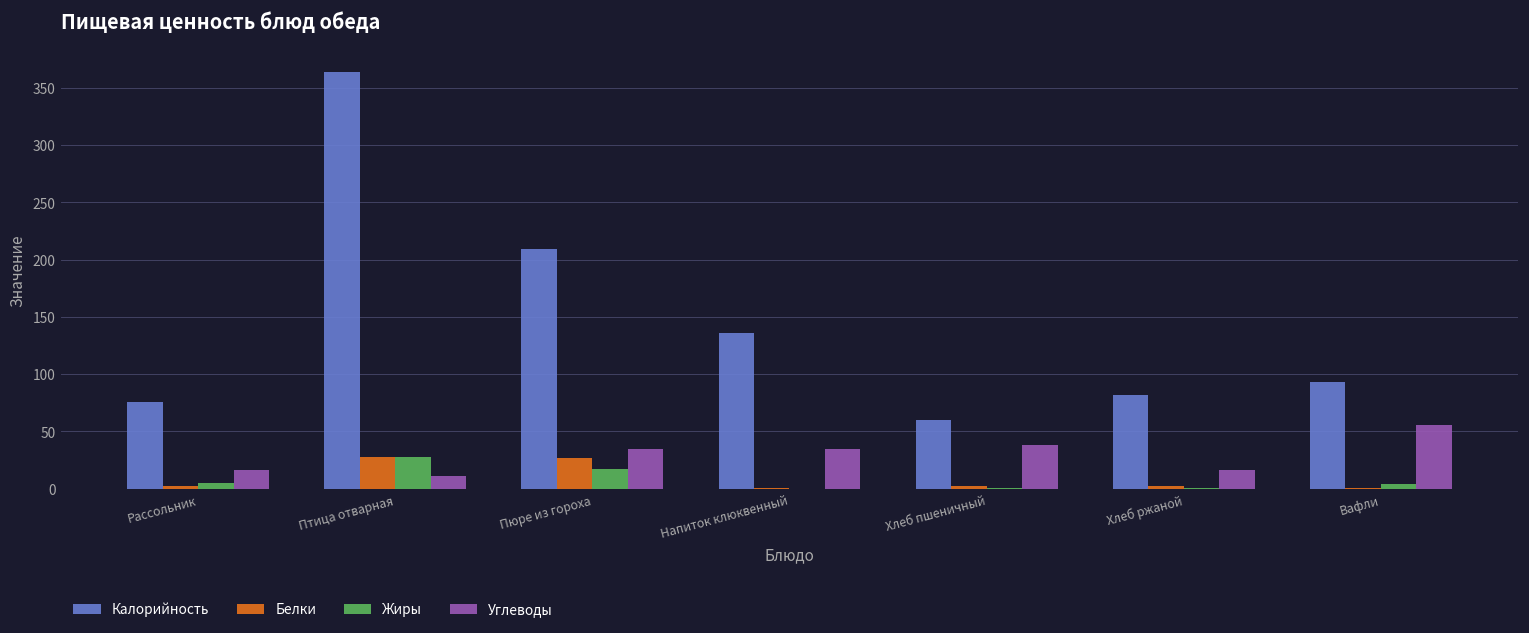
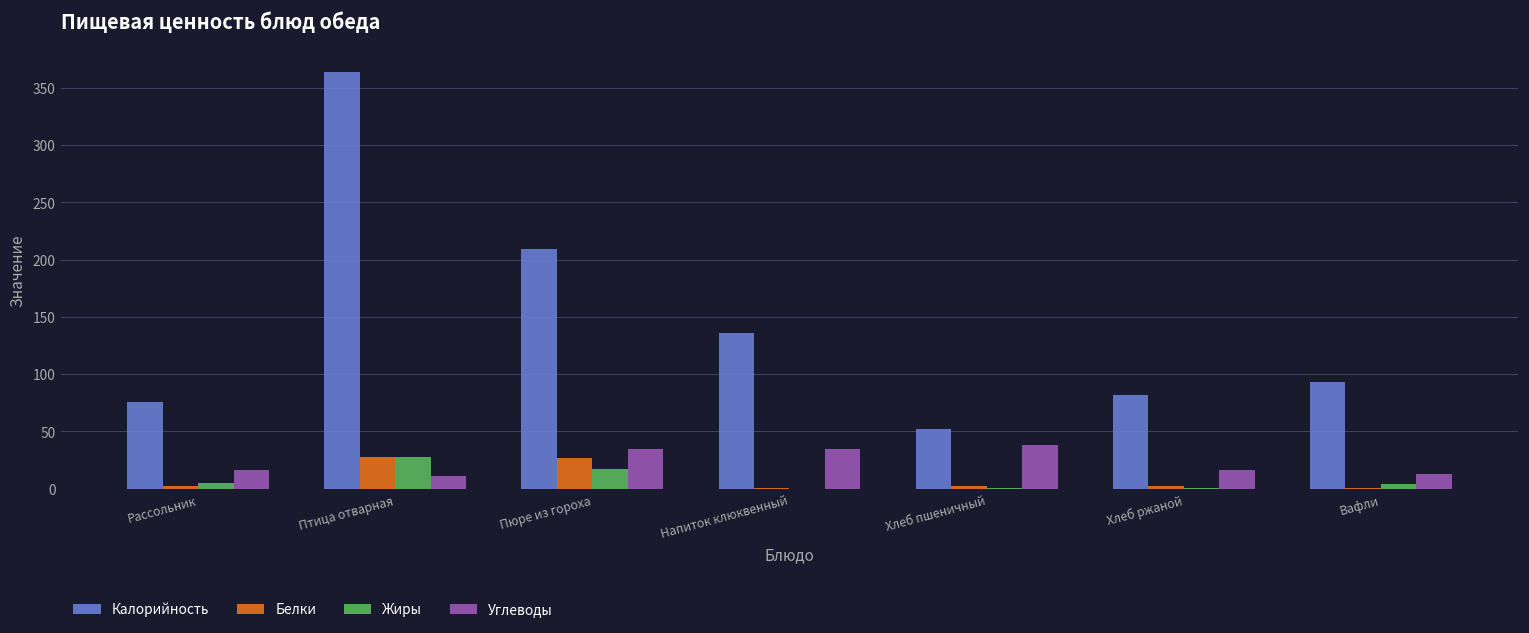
Калорийность, Хлеб пшеничный: 60 -> 52
Углеводы, Вафли: 56 -> 13
